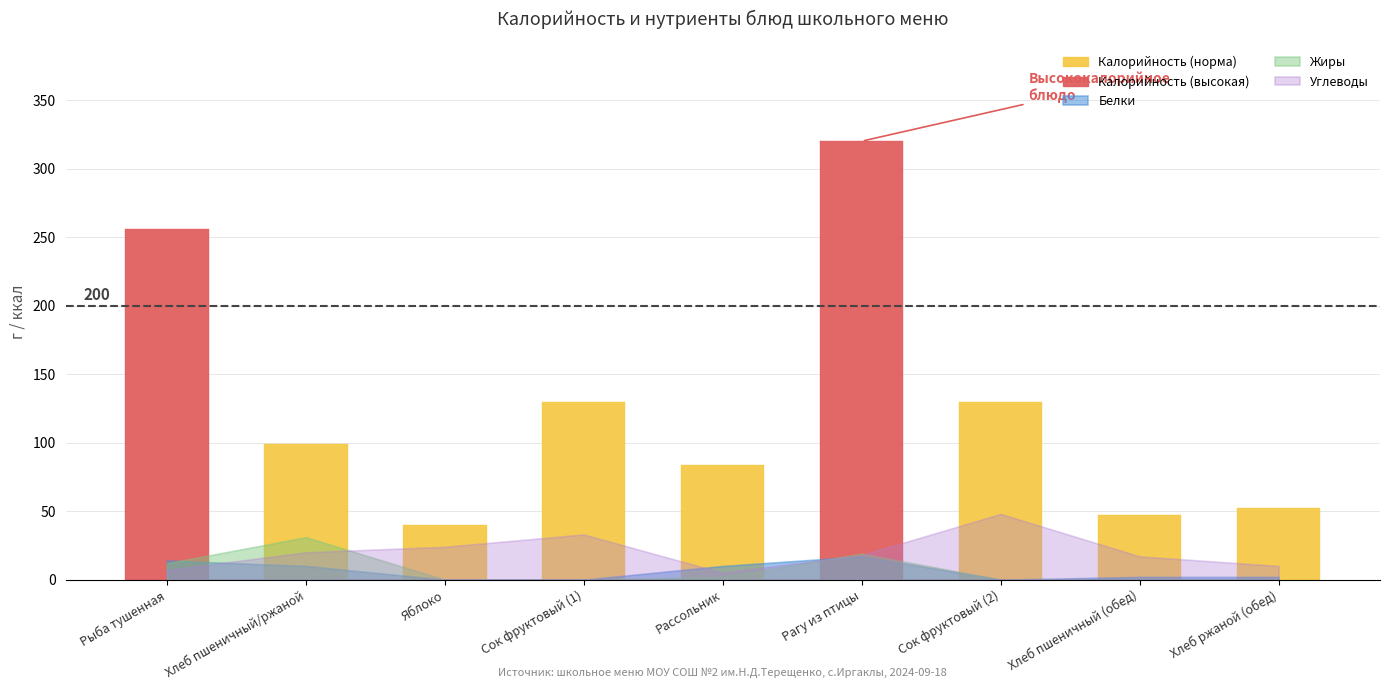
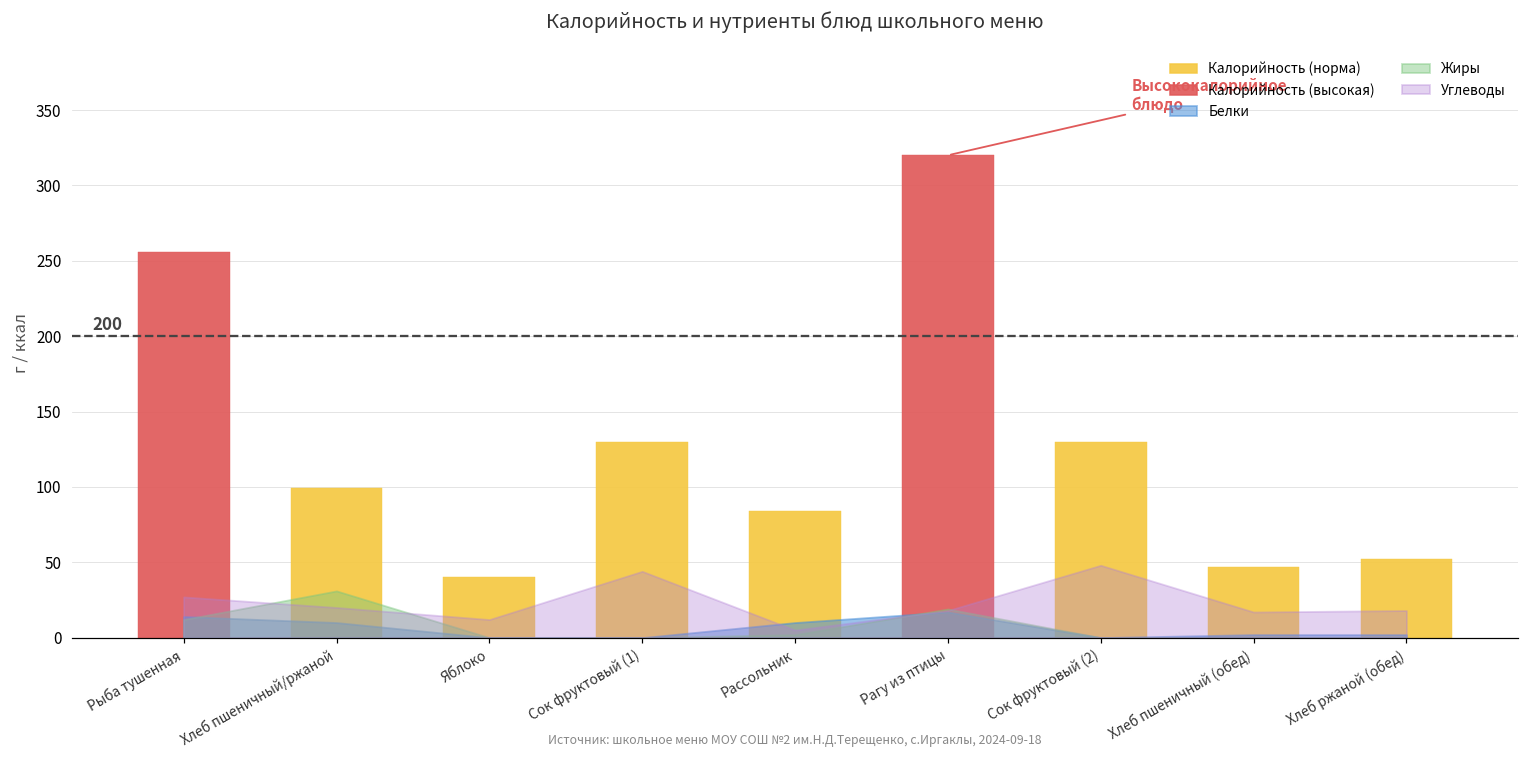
Углеводы, Рыба тушенная: 7 -> 27
Углеводы, Яблоко: 24 -> 12
Углеводы, Сок фруктовый (1): 33 -> 44
Углеводы, Хлеб ржаной (обед): 10 -> 18
